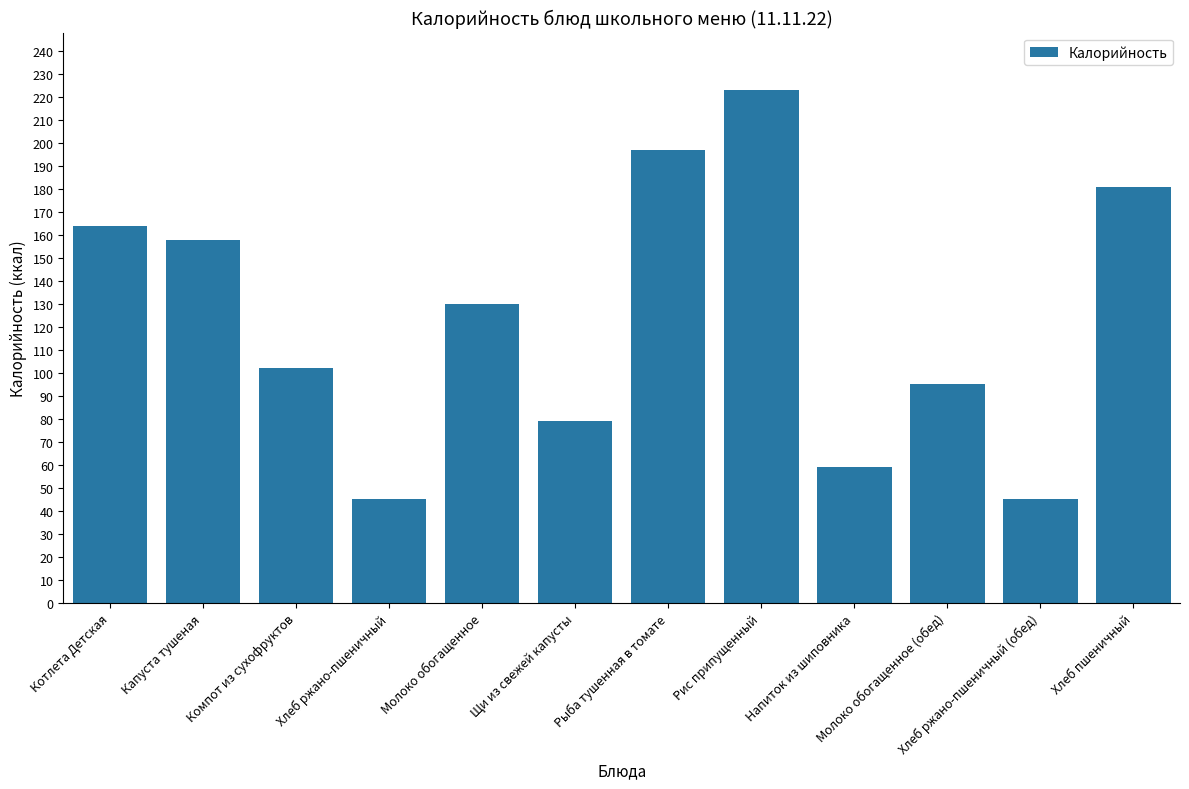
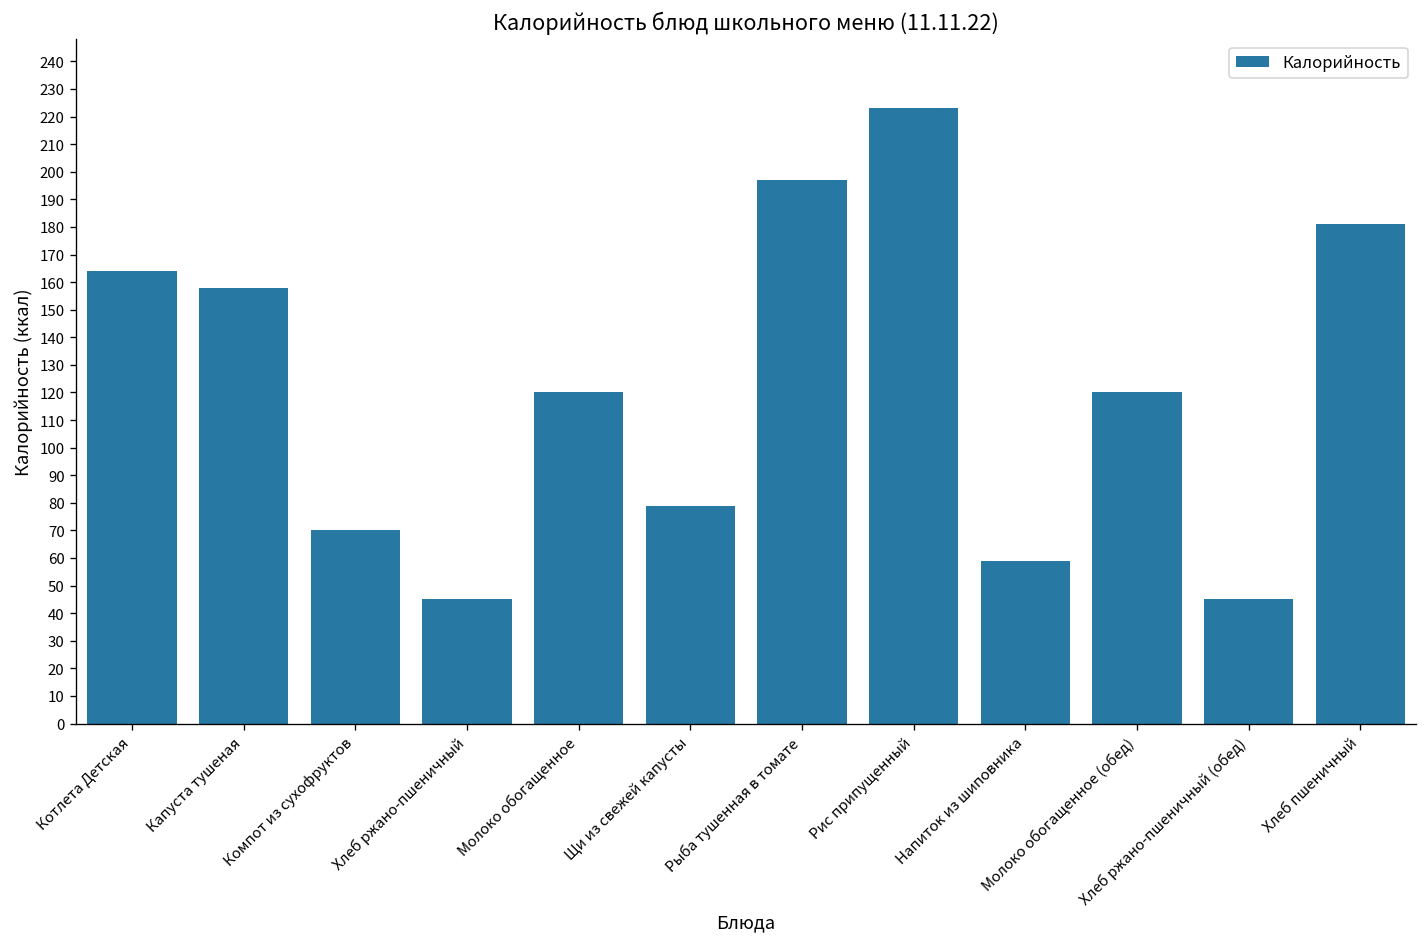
Компот из сухофруктов: 102 -> 70
Молоко обогащенное: 130 -> 120
Молоко обогащенное (обед): 95 -> 120
